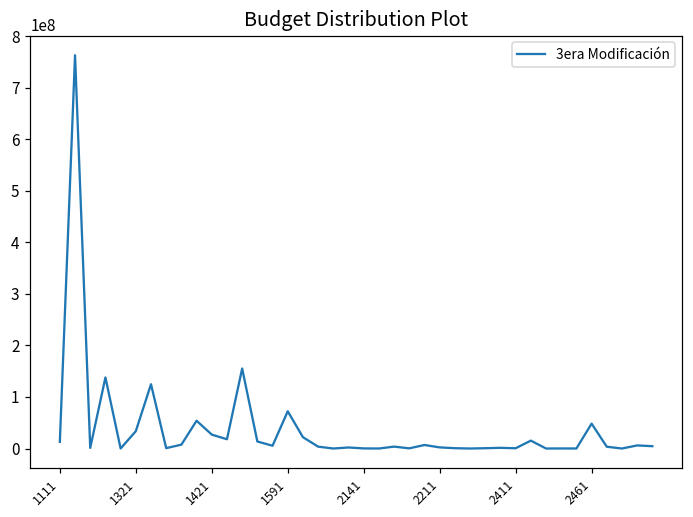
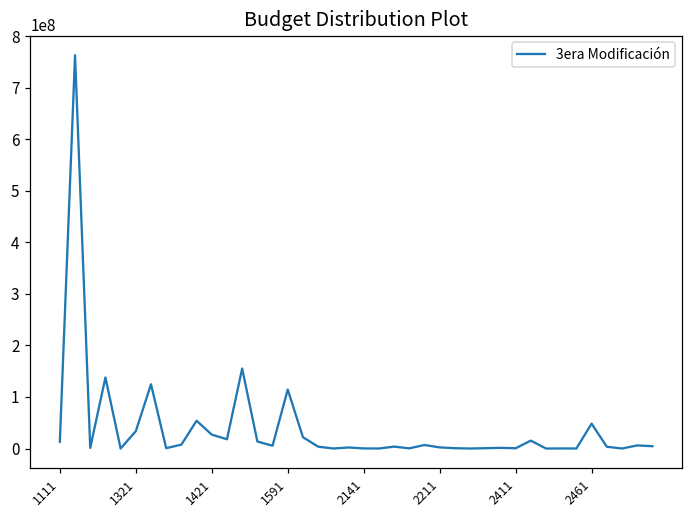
1591: 70000000 -> 110000000
